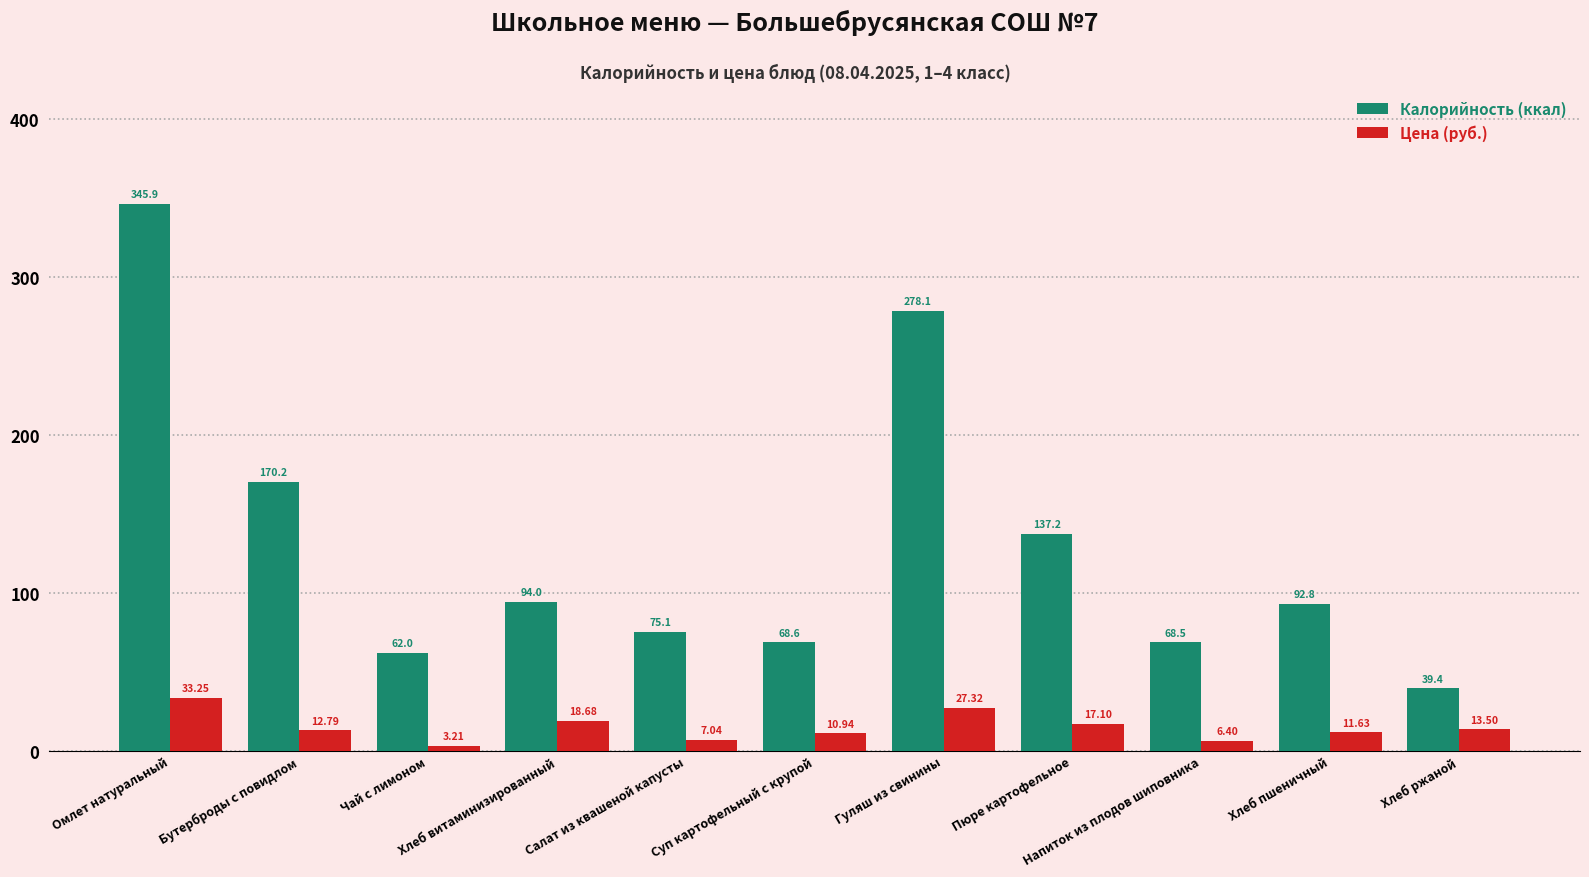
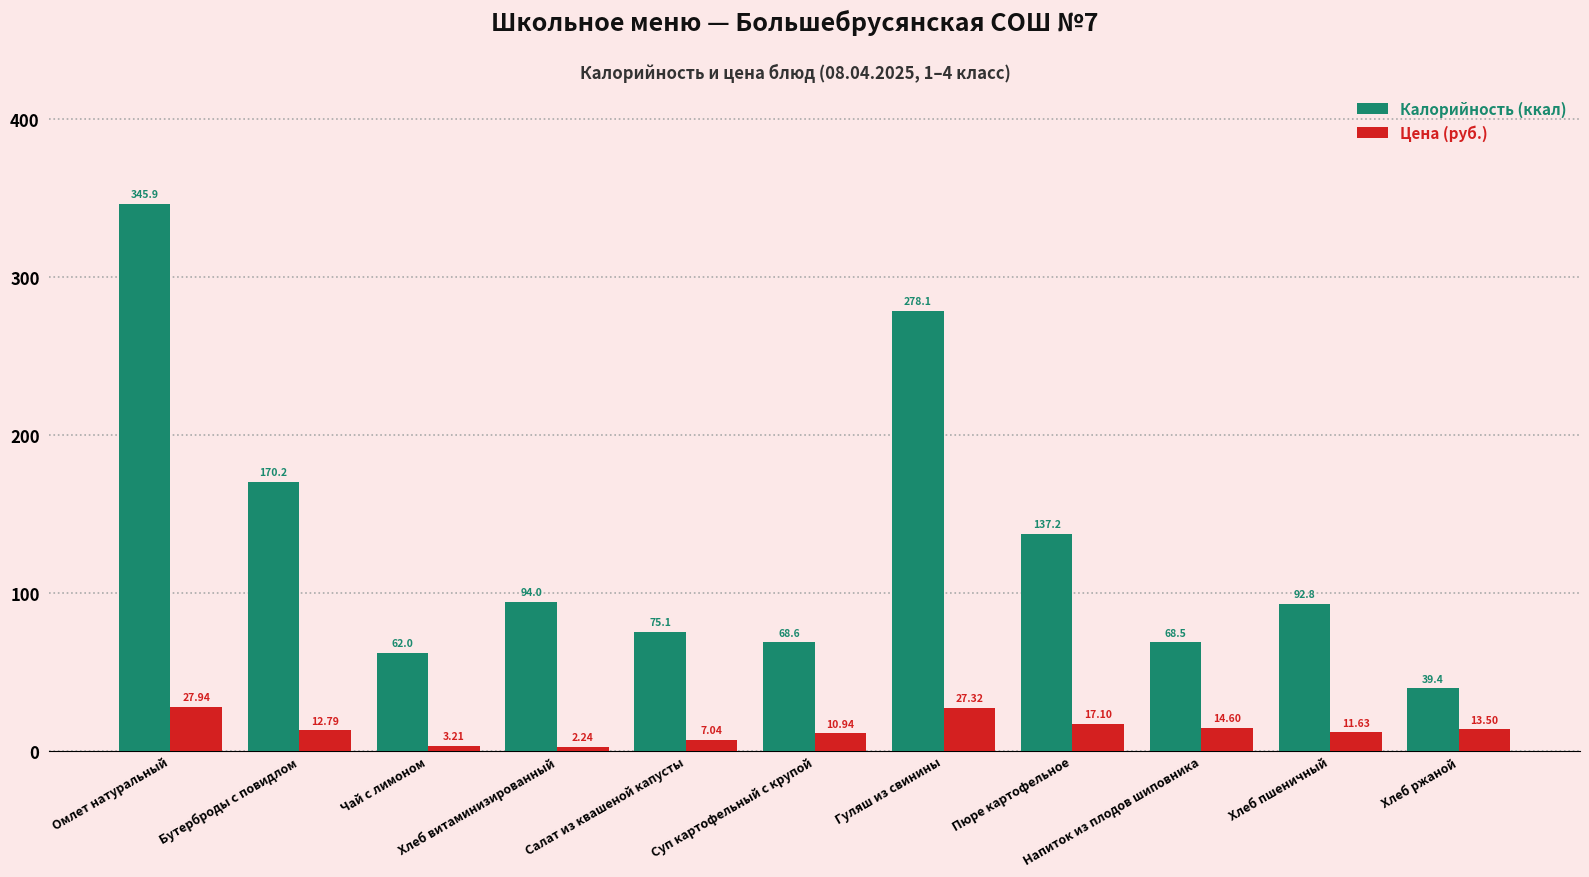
Цена (руб.), Омлет натуральный: 33.25 -> 27.94
Цена (руб.), Хлеб витаминизированный: 18.68 -> 2.24
Цена (руб.), Напиток из плодов шиповника: 6.40 -> 14.60
